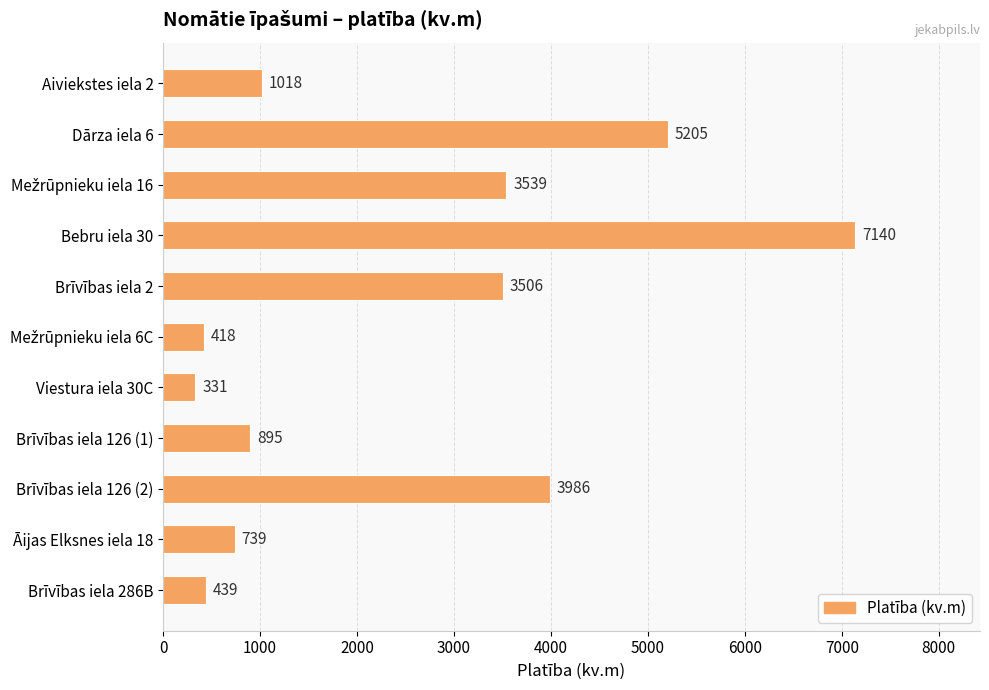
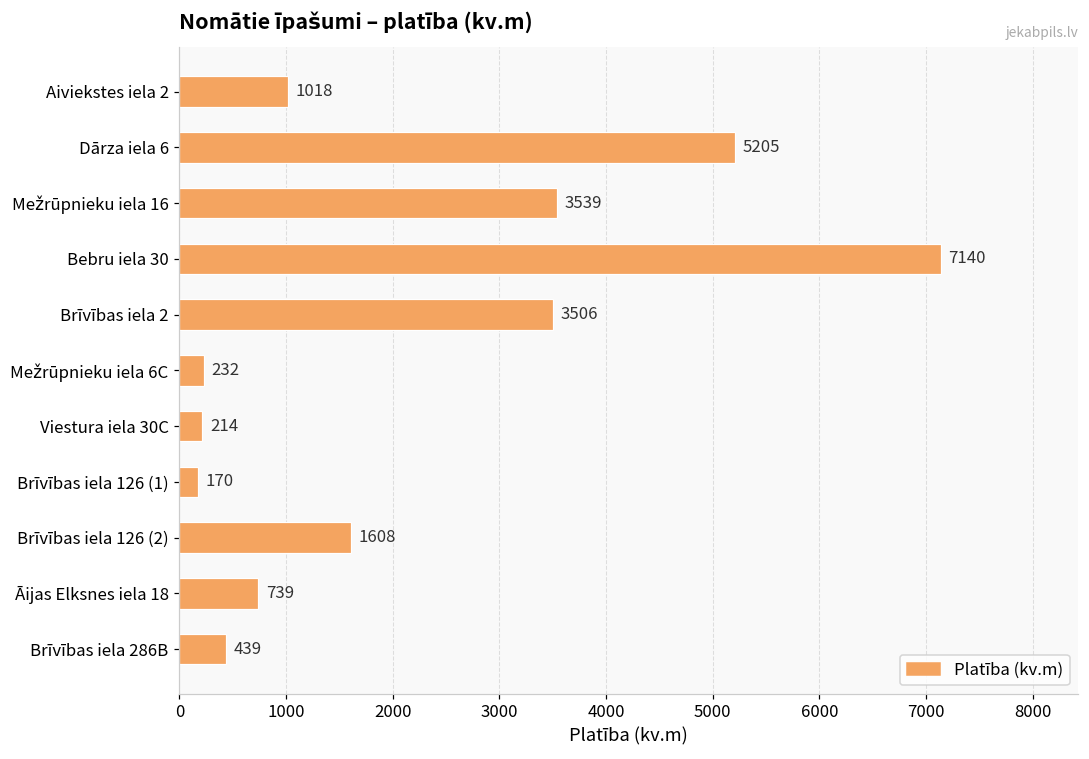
Mežrūpnieku iela 6C: 418 -> 232
Viestura iela 30C: 331 -> 214
Brīvības iela 126 (1): 895 -> 170
Brīvības iela 126 (2): 3986 -> 1608
